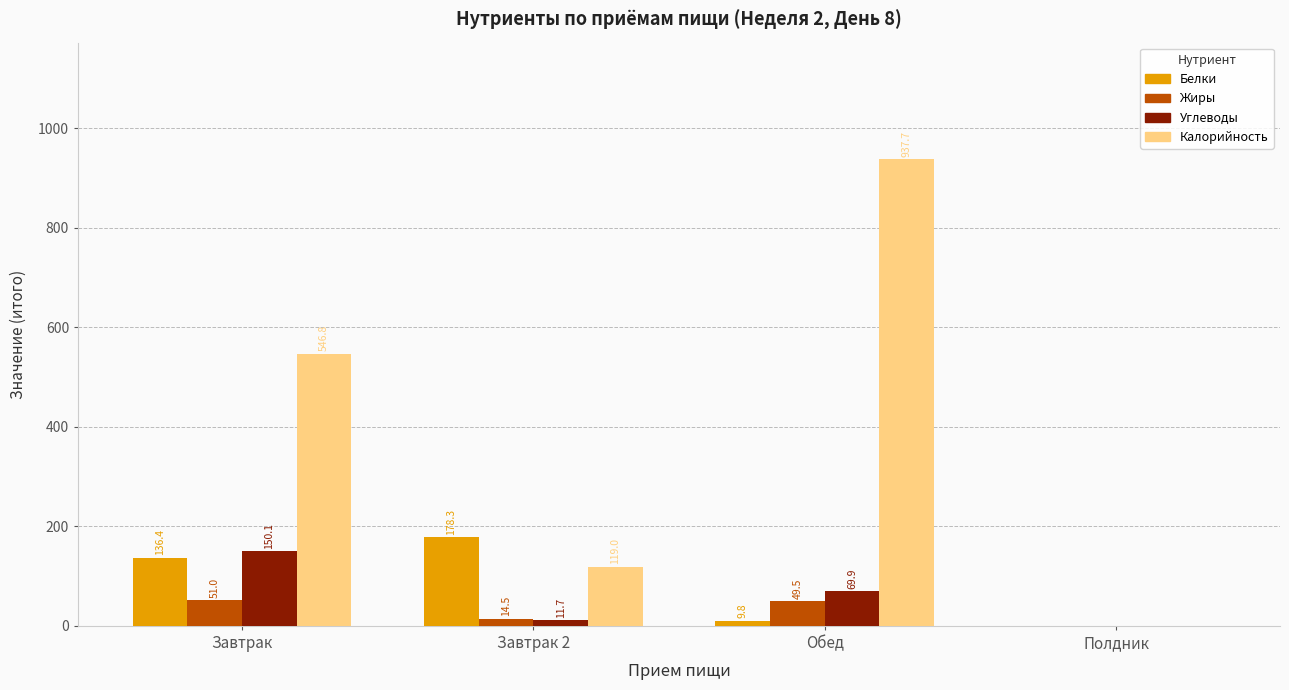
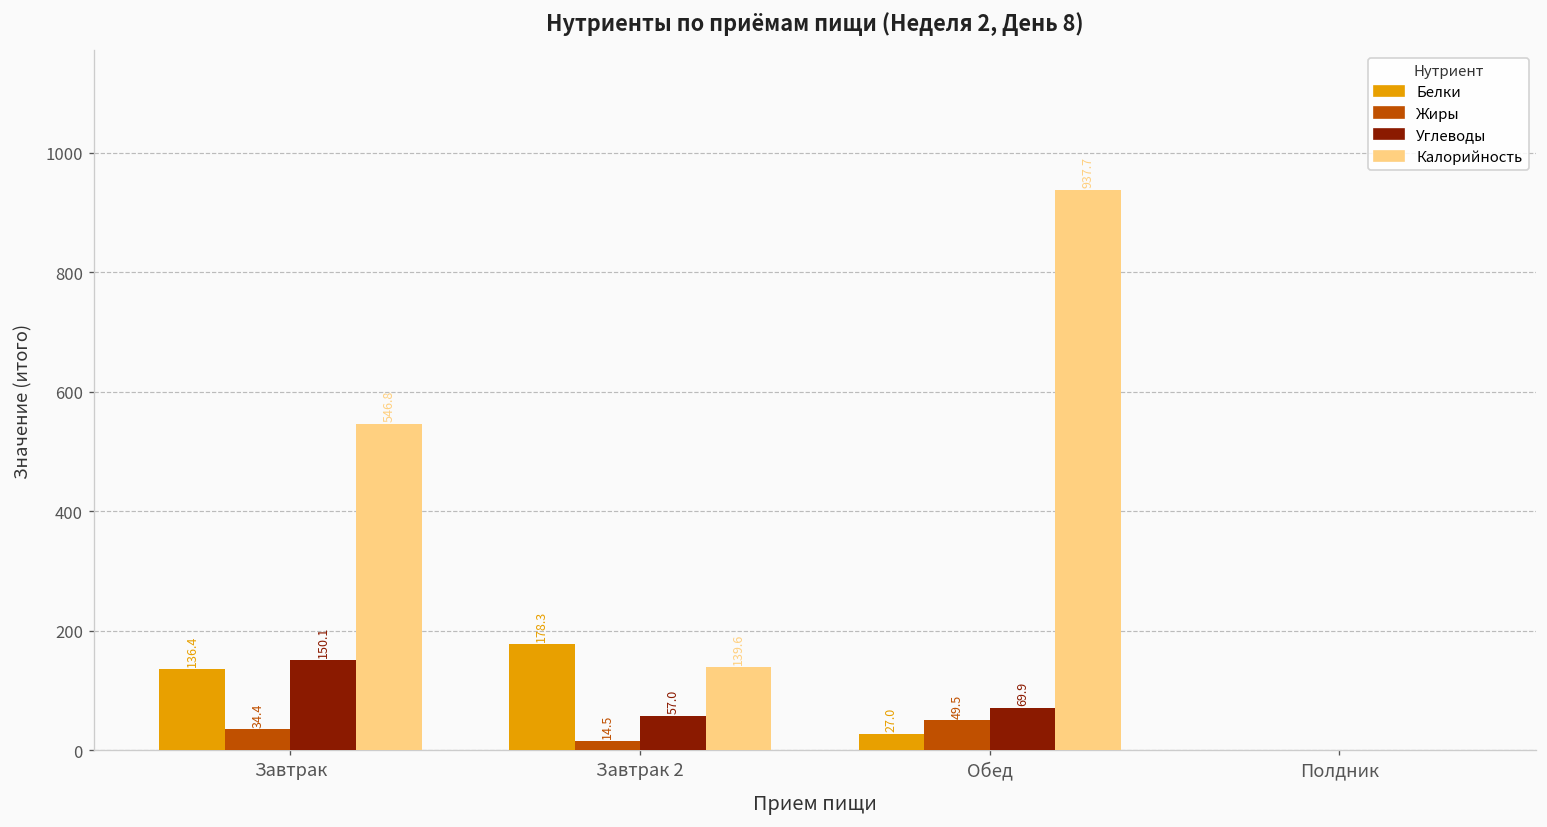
Жиры, Завтрак: 51.0 -> 34.4
Углеводы, Завтрак 2: 11.7 -> 57.0
Калорийность, Завтрак 2: 119.0 -> 139.6
Белки, Обед: 9.8 -> 27.0
